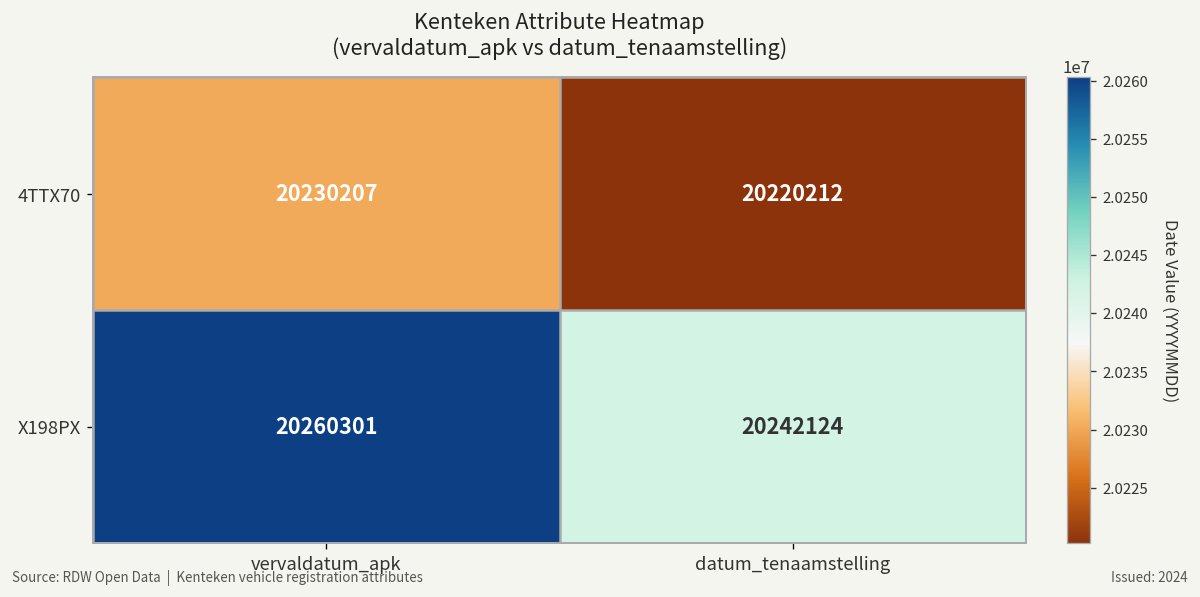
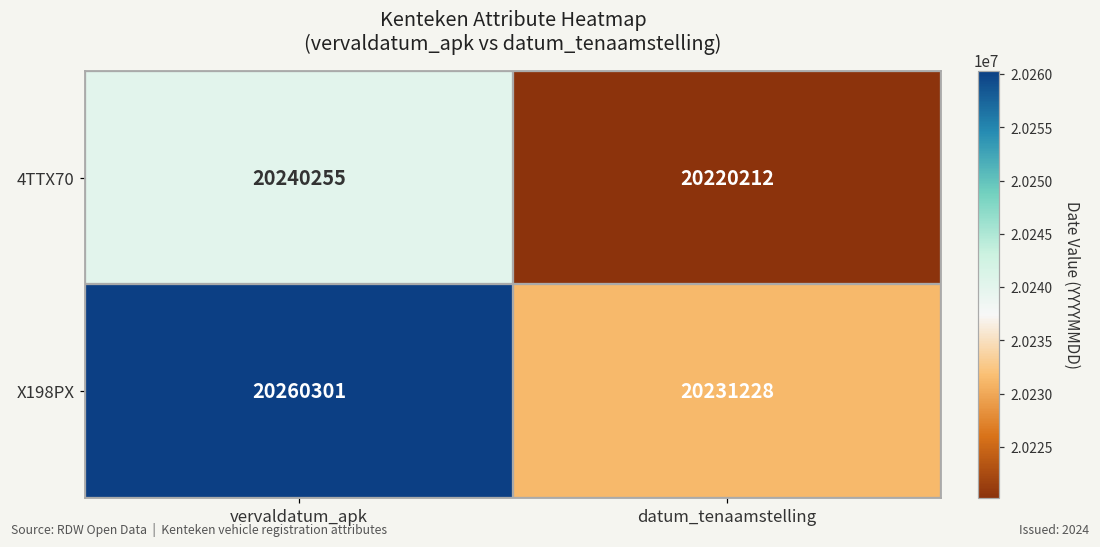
4TTX70, vervaldatum_apk: 20230207 -> 20240255
X198PX, datum_tenaamstelling: 20242124 -> 20231228
